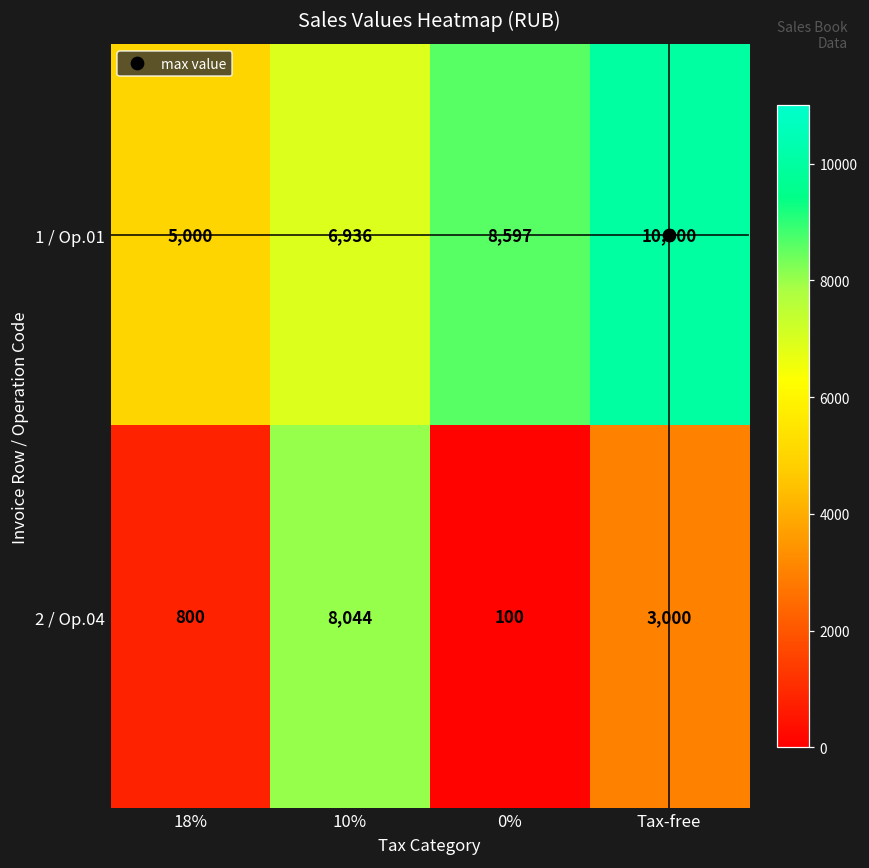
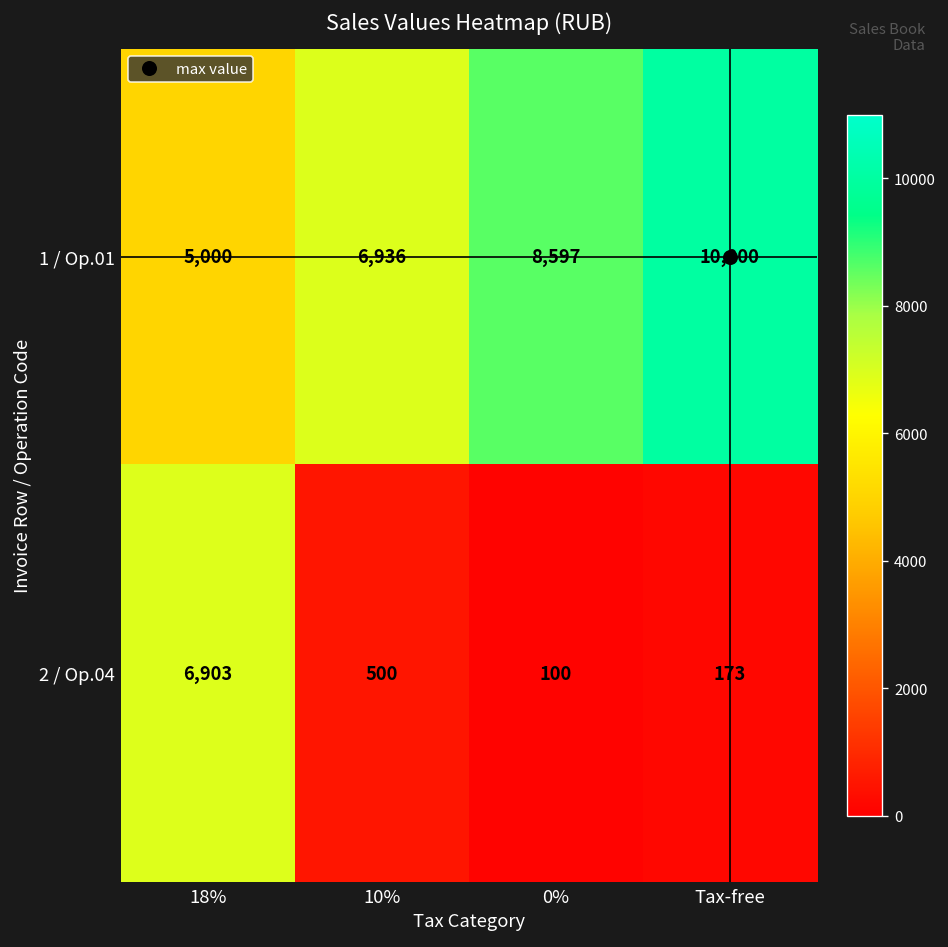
2 / Op.04, 18%: 800 -> 6,903
2 / Op.04, 10%: 8,044 -> 500
2 / Op.04, Tax-free: 3,000 -> 173
